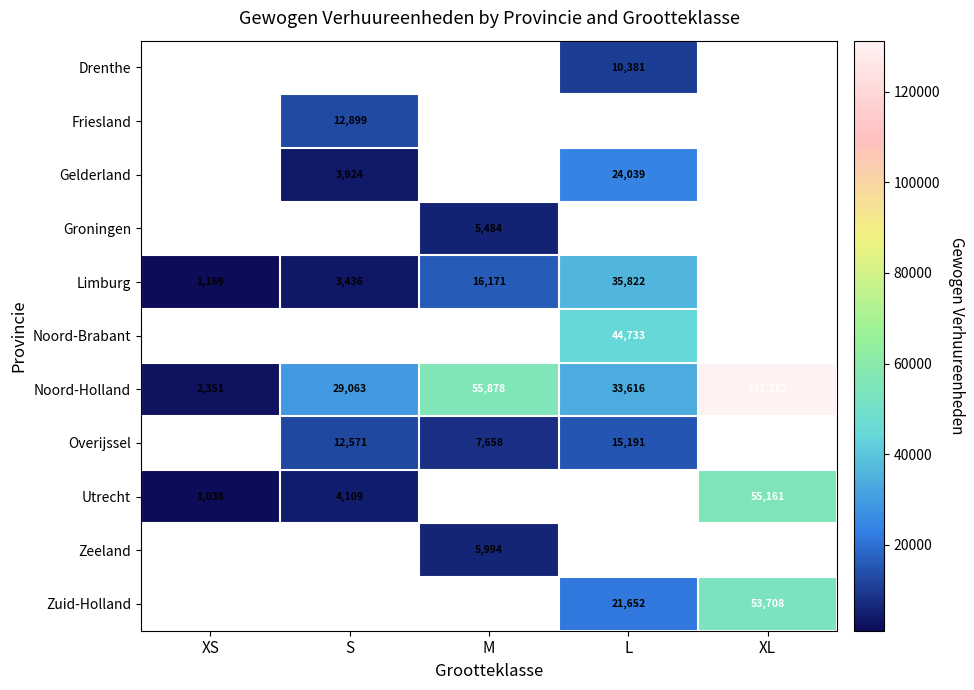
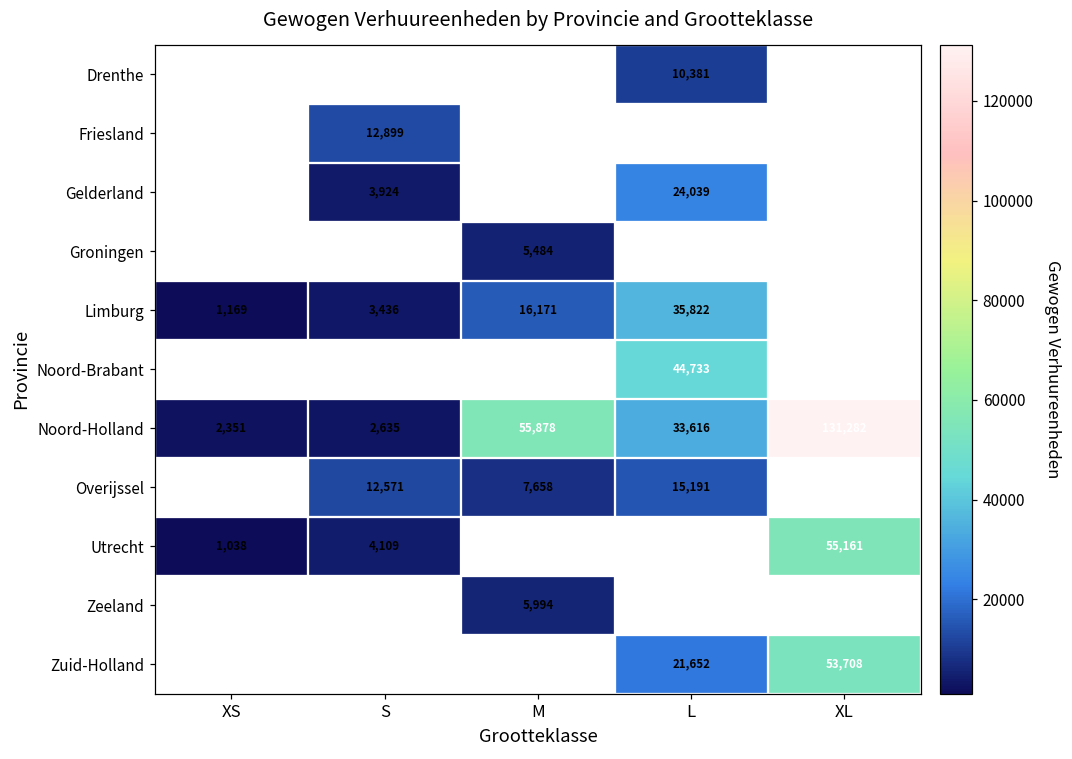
Noord-Holland, S: 29,063 -> 2,635
